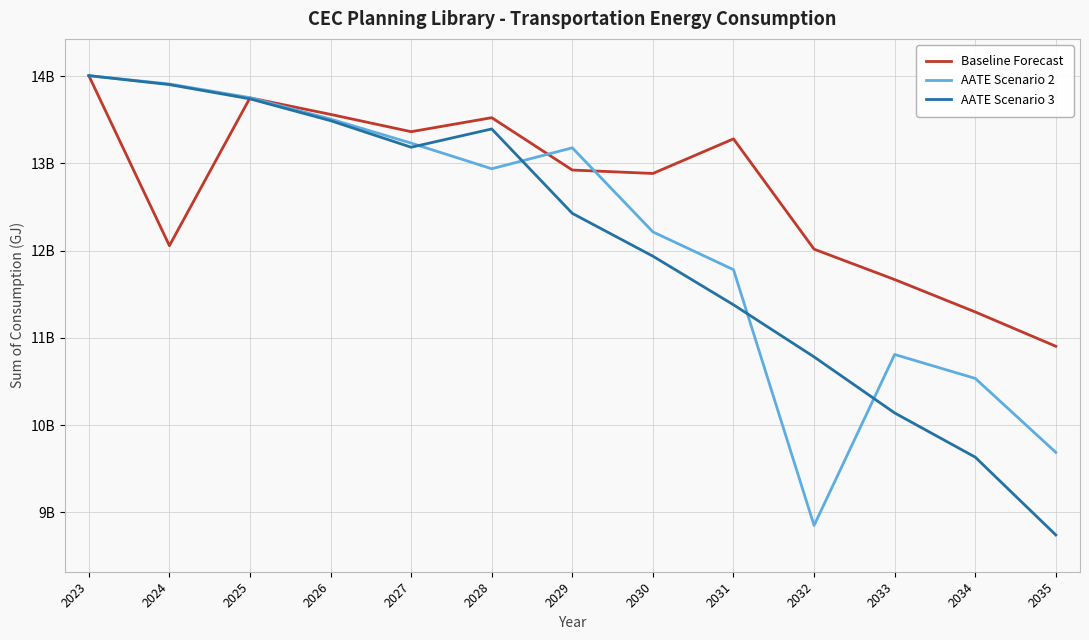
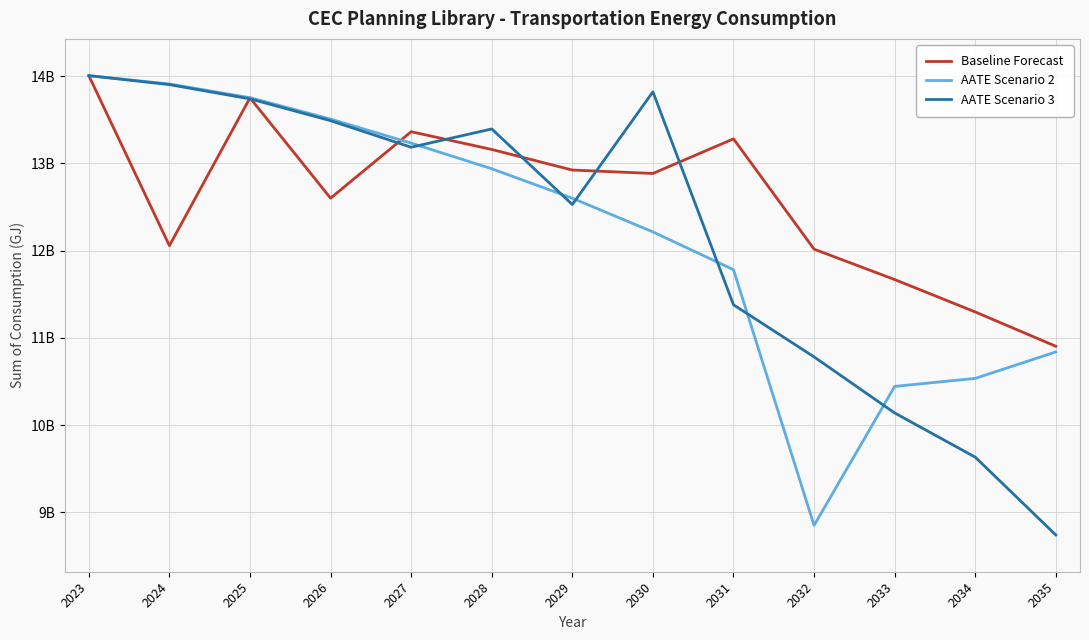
Baseline Forecast, 2026: 13600000000 -> 12600000000
Baseline Forecast, 2028: 13500000000 -> 13200000000
AATE Scenario 2, 2029: 13200000000 -> 12600000000
AATE Scenario 3, 2029: 12400000000 -> 12500000000
AATE Scenario 3, 2030: 11900000000 -> 13800000000
AATE Scenario 2, 2033: 10800000000 -> 10400000000
AATE Scenario 2, 2035: 9700000000 -> 10800000000
